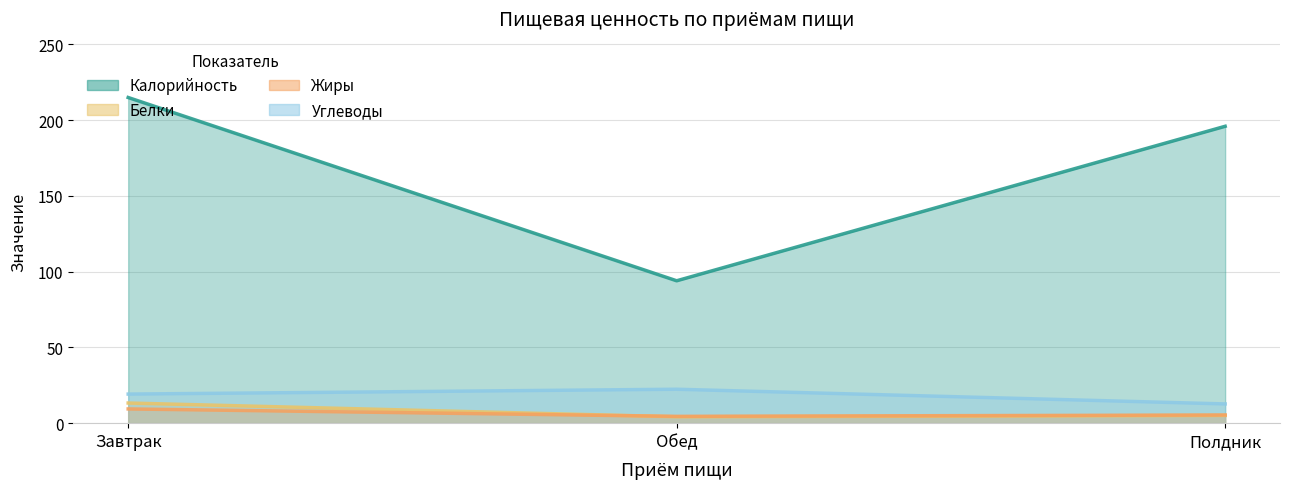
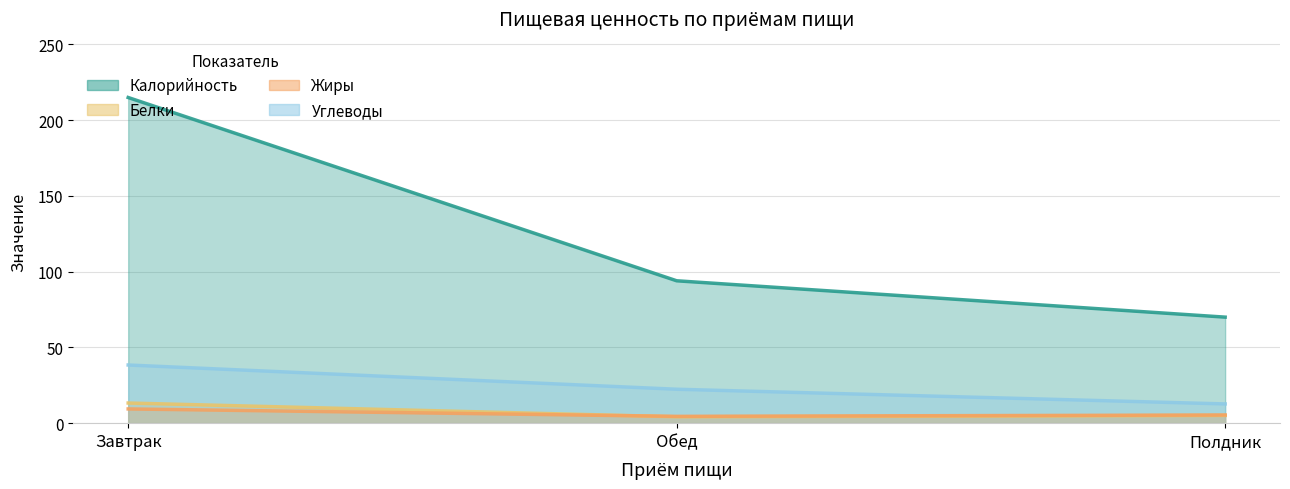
Углеводы, Завтрак: 19 -> 38
Калорийность, Полдник: 196 -> 70
